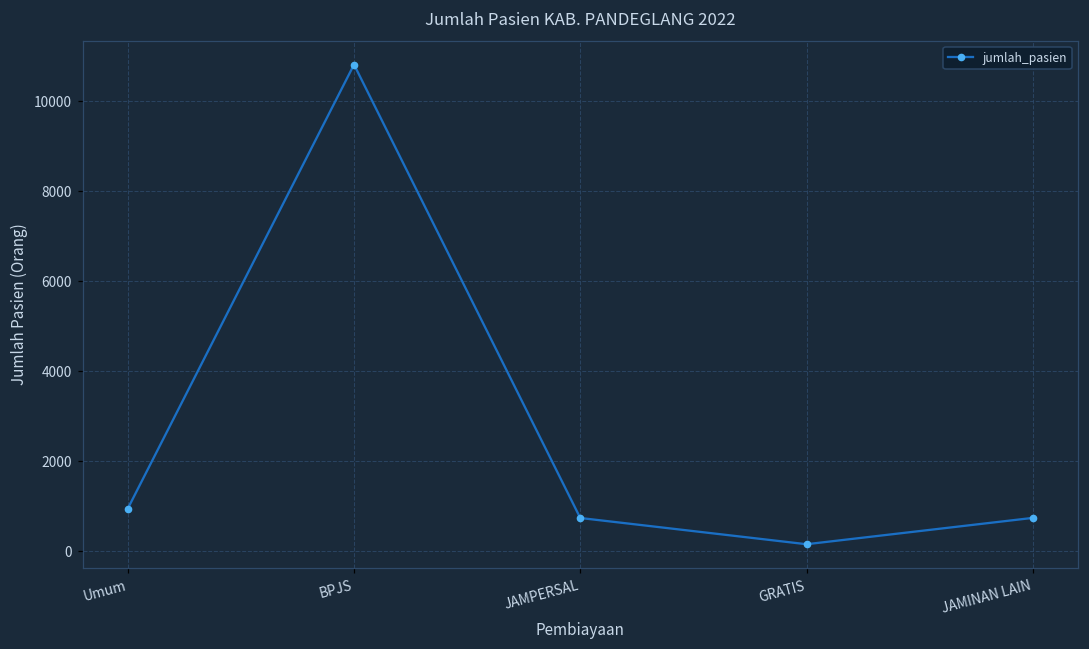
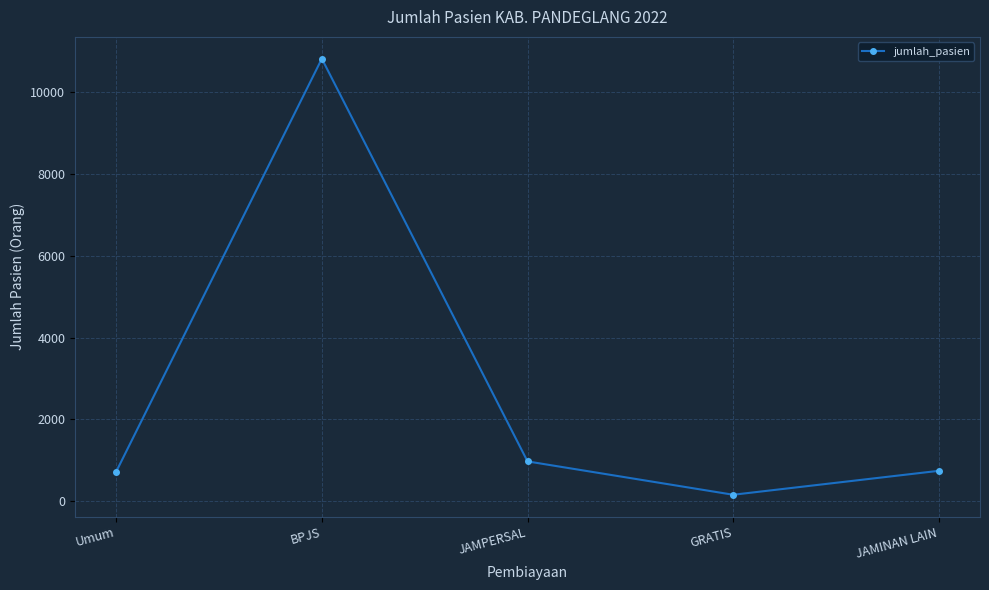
Umum: 900 -> 700
JAMPERSAL: 700 -> 1000
